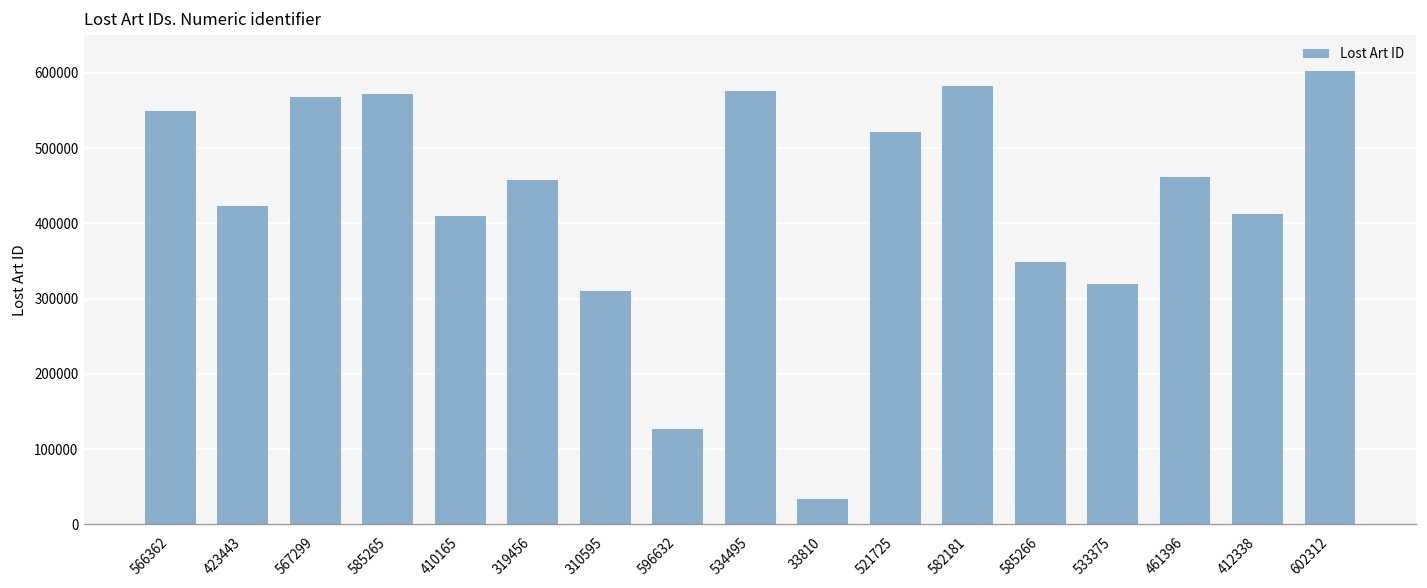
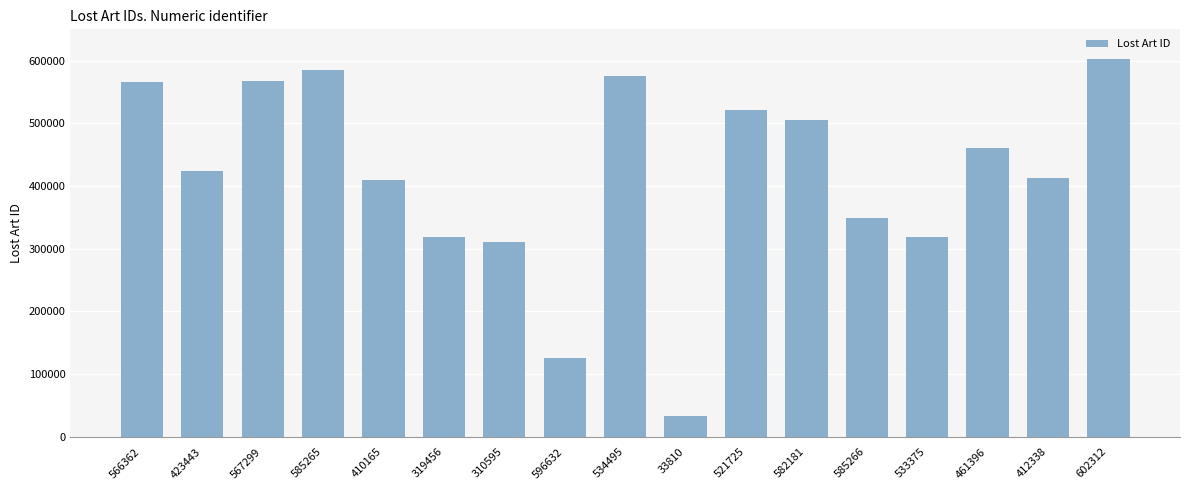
566362: 550000 -> 570000
585265: 570000 -> 590000
319456: 460000 -> 320000
582181: 580000 -> 500000
